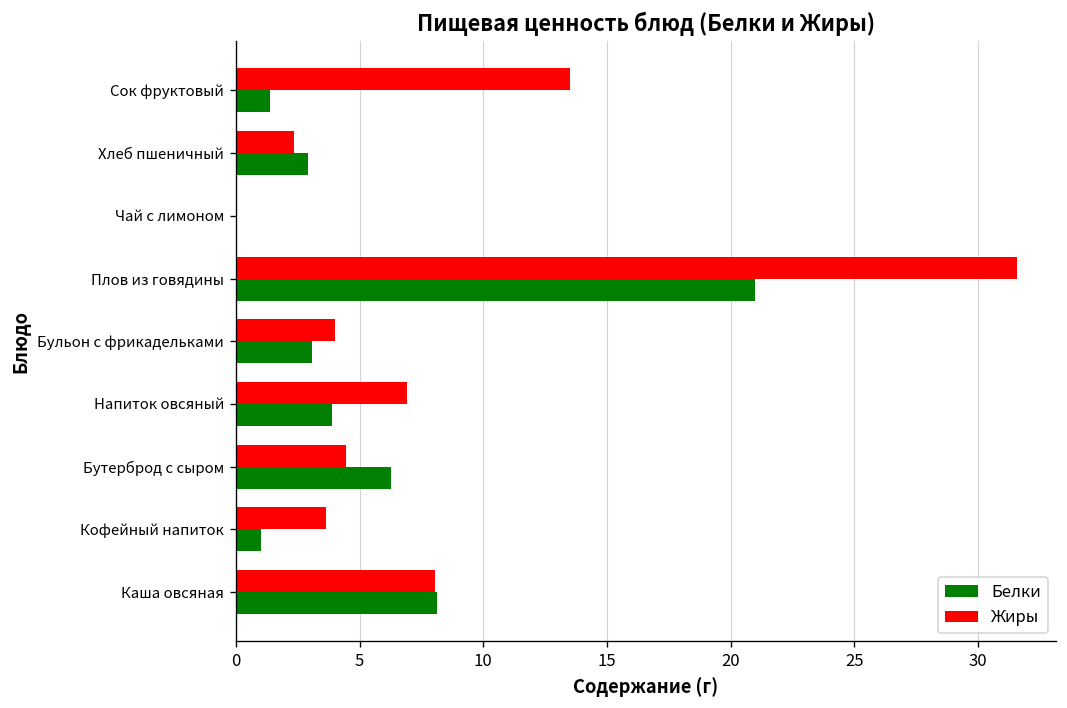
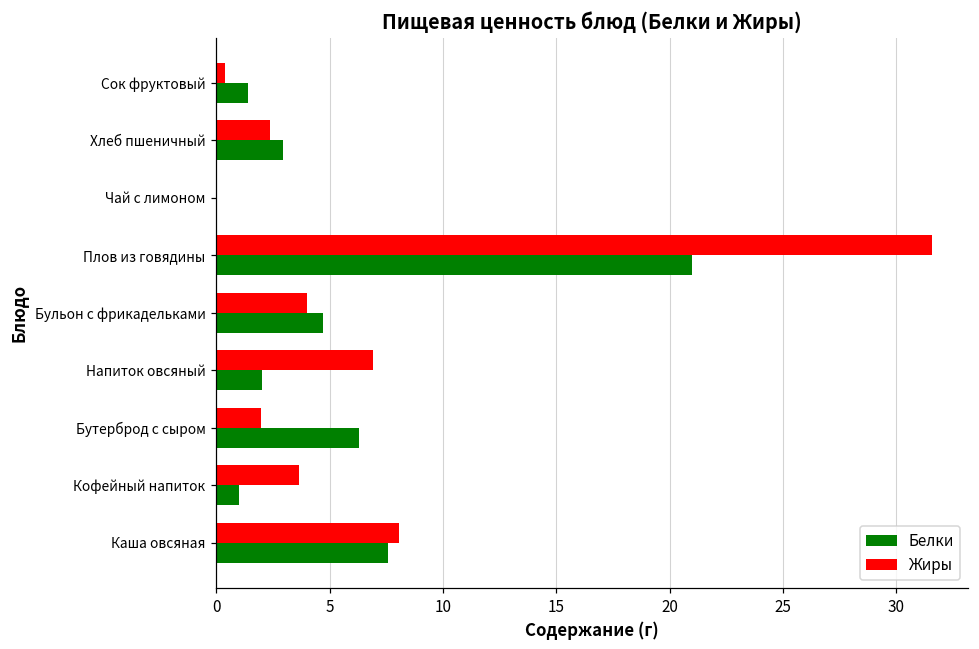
Жиры, Сок фруктовый: 13.5 -> 0.4
Белки, Бульон с фрикадельками: 3.1 -> 4.7
Белки, Напиток овсяный: 3.9 -> 2.0
Жиры, Бутерброд с сыром: 4.5 -> 2.0
Белки, Каша овсяная: 8.1 -> 7.6
